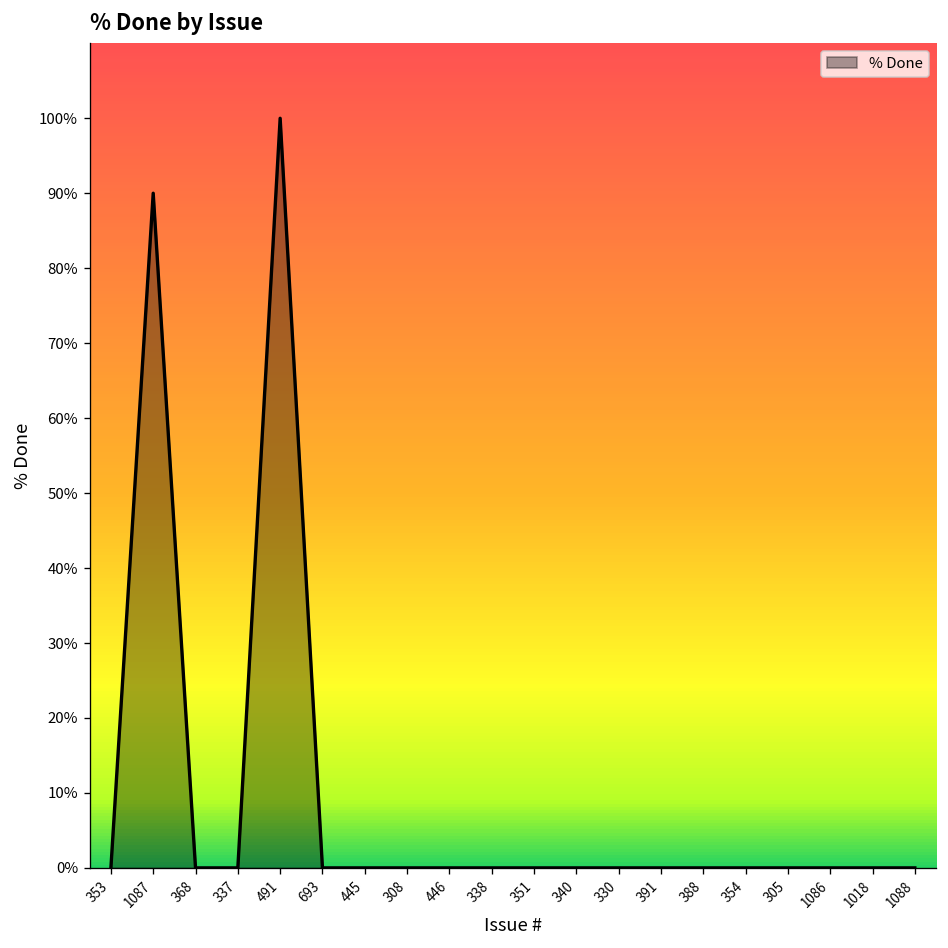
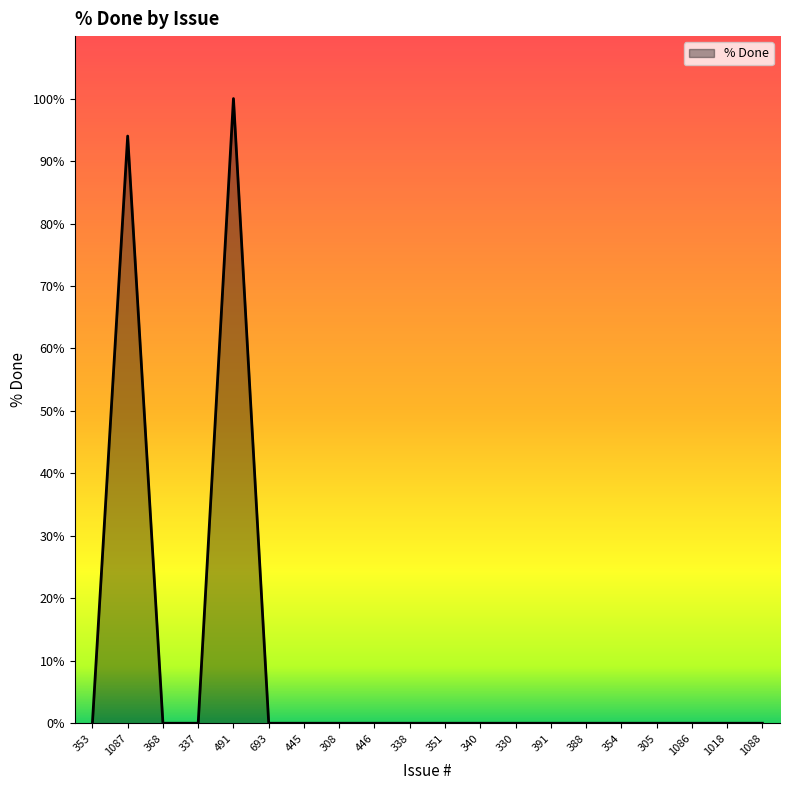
1087: 90% -> 94%
